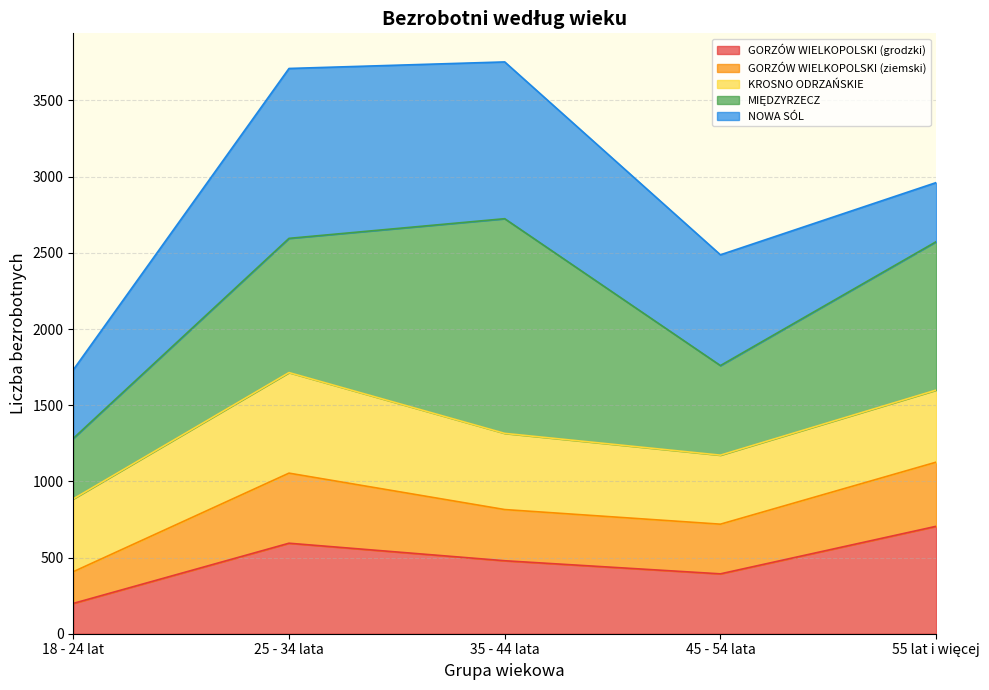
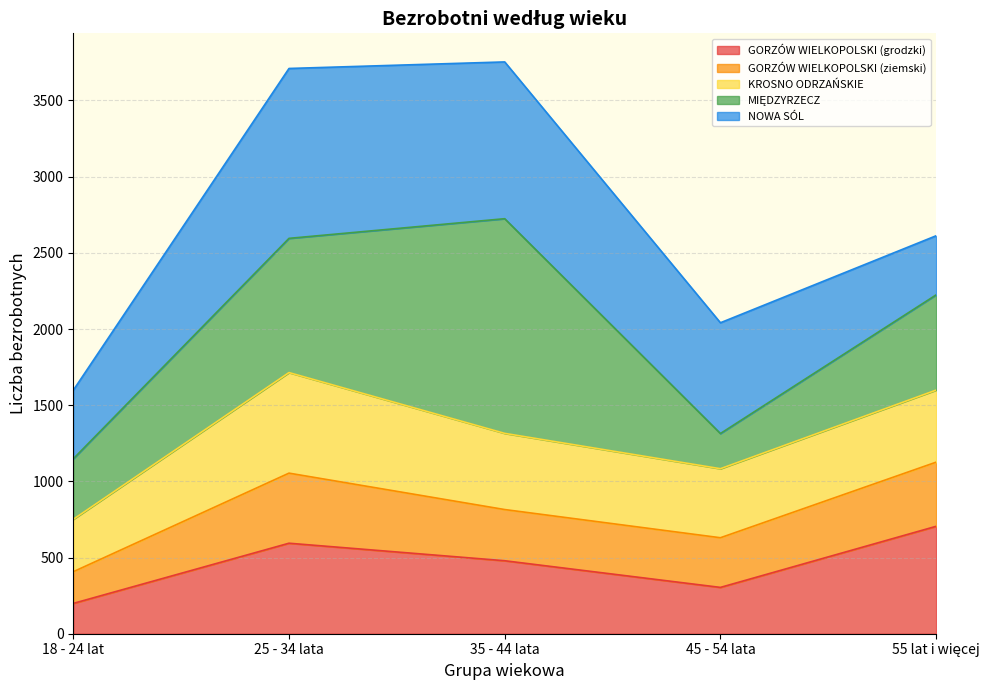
KROSNO ODRZAŃSKIE, 18 - 24 lat: 480 -> 340
GORZÓW WIELKOPOLSKI (grodzki), 45 - 54 lata: 390 -> 300
MIĘDZYRZECZ, 45 - 54 lata: 590 -> 230
MIĘDZYRZECZ, 55 lat i więcej: 970 -> 630
